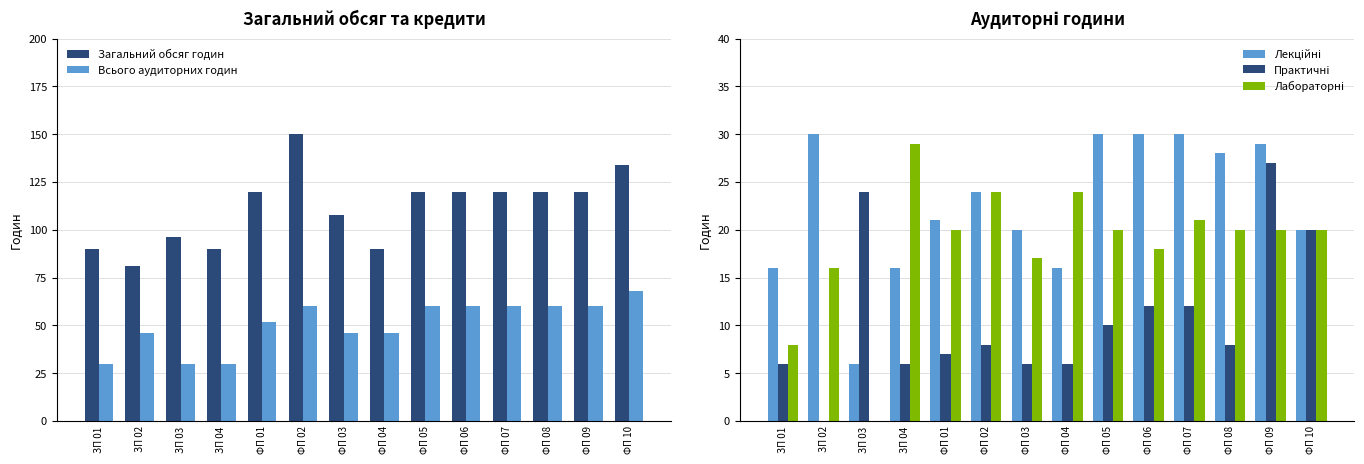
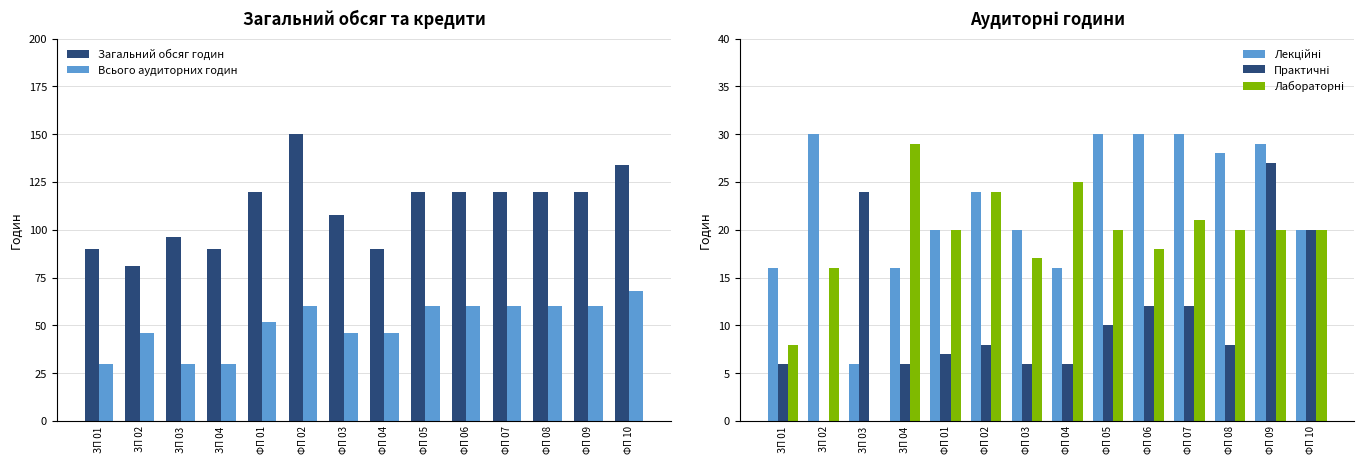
Аудиторні години, Лекційні, ФП 01: 21 -> 20
Аудиторні години, Лабораторні, ФП 04: 24 -> 25
